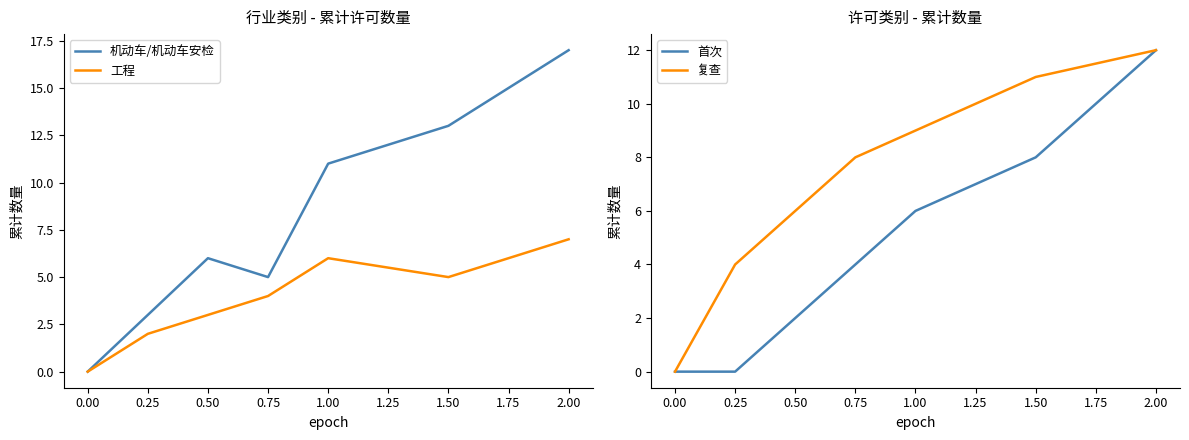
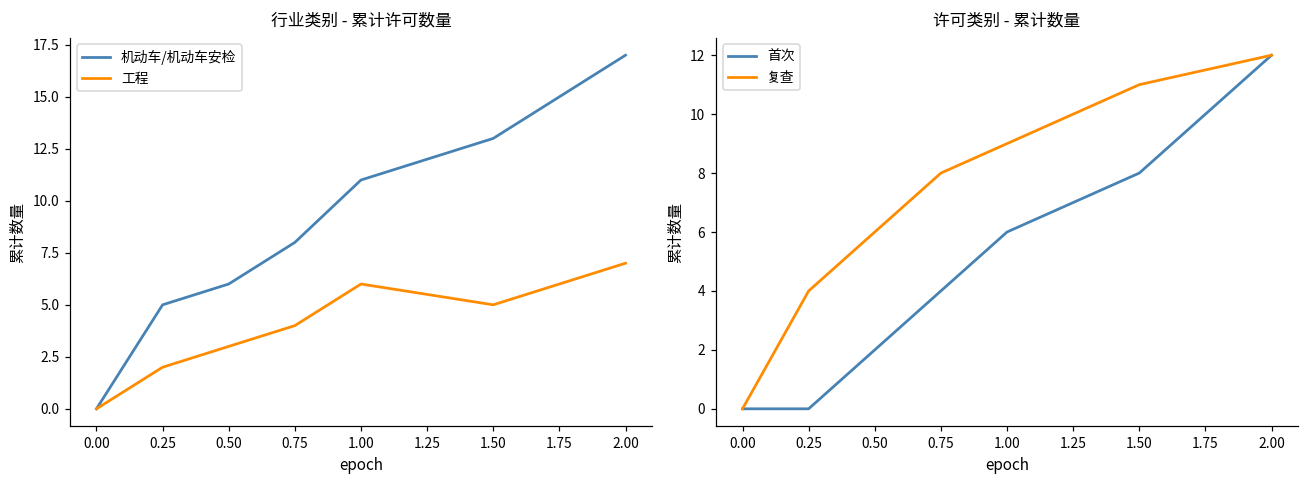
行业类别 - 累计许可数量, 机动车/机动车安检, 0.25: 3 -> 5
行业类别 - 累计许可数量, 机动车/机动车安检, 0.75: 5 -> 8
